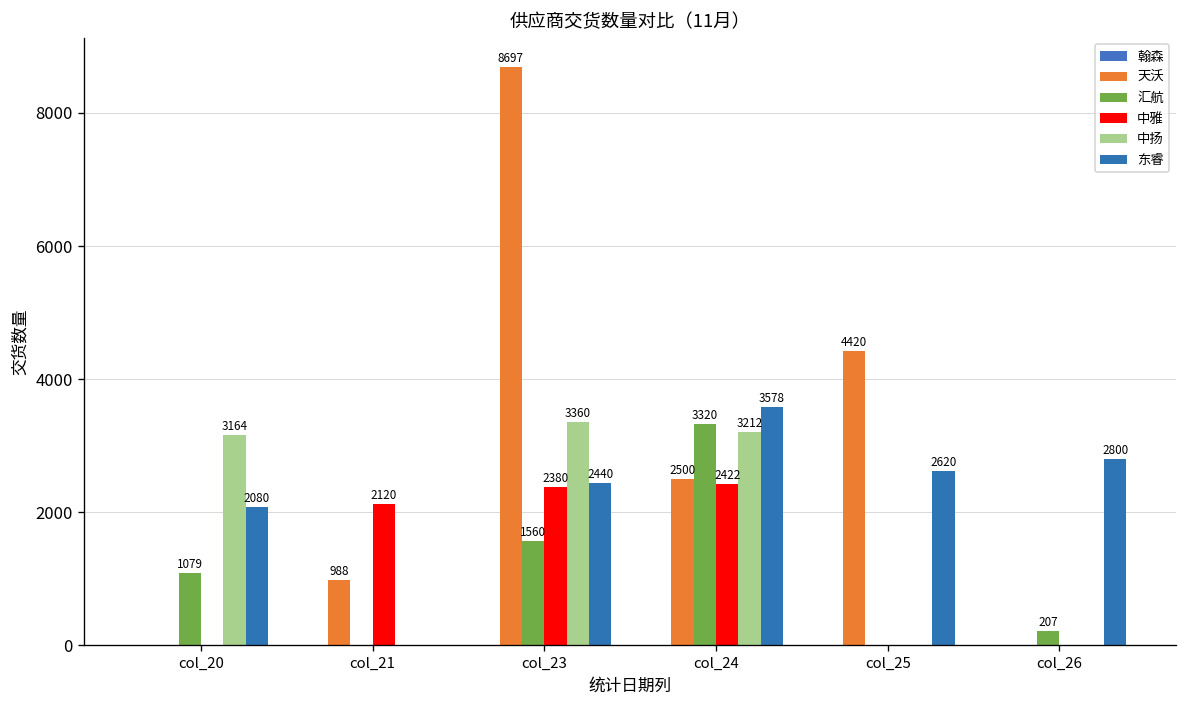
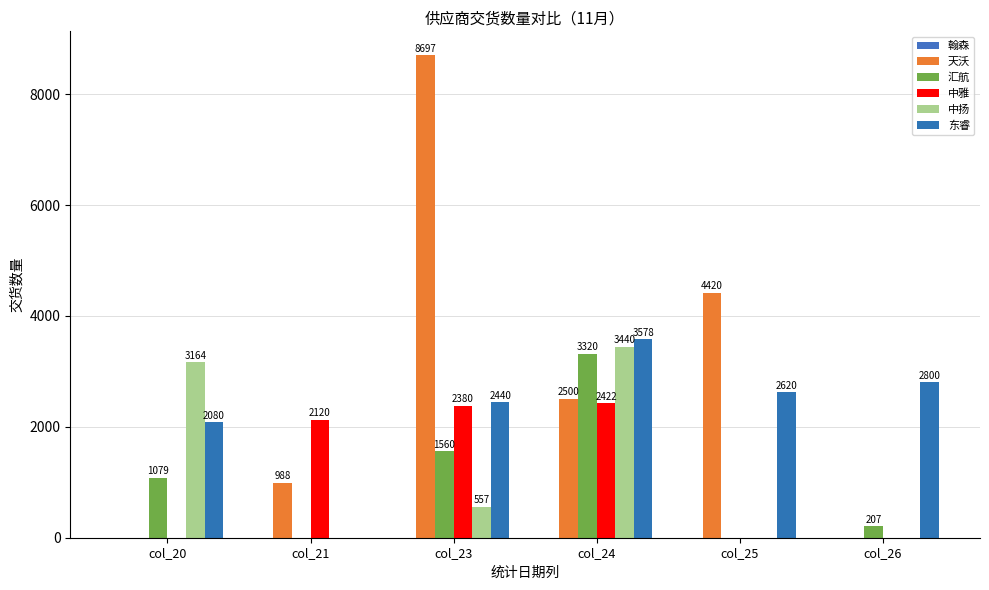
中扬, col_23: 3360 -> 557
中扬, col_24: 3212 -> 3440
